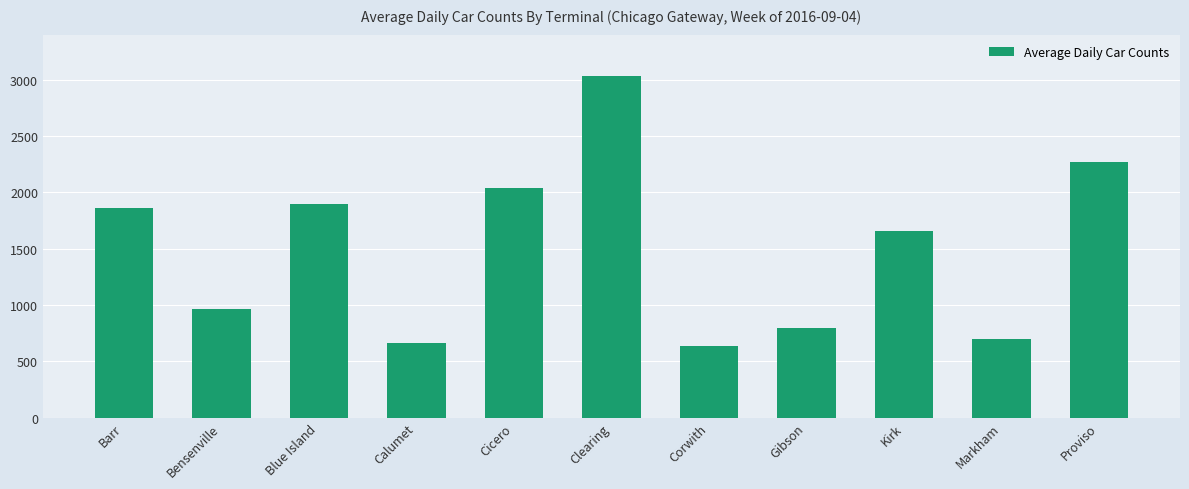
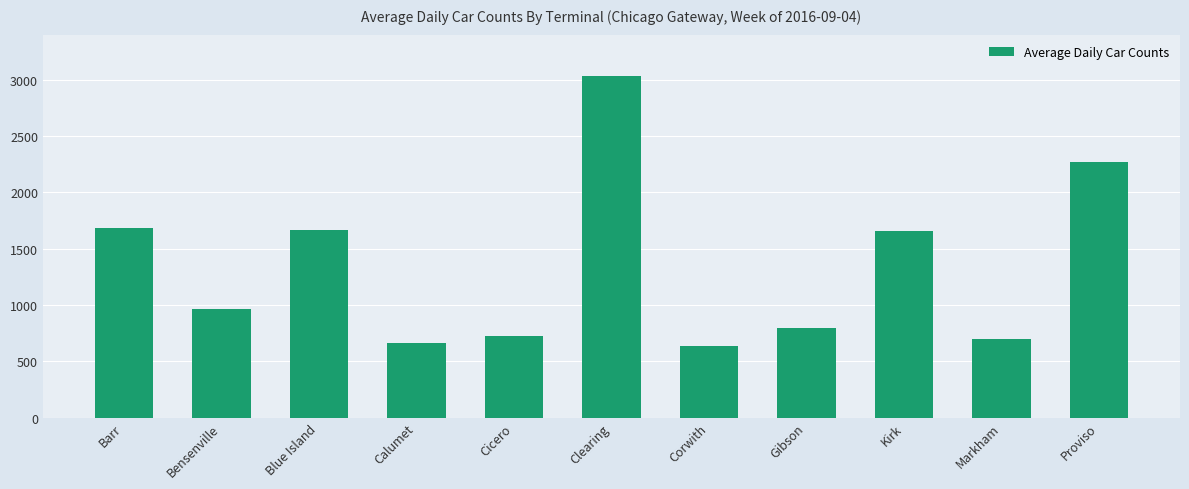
Barr: 1860 -> 1690
Blue Island: 1890 -> 1660
Cicero: 2040 -> 730
